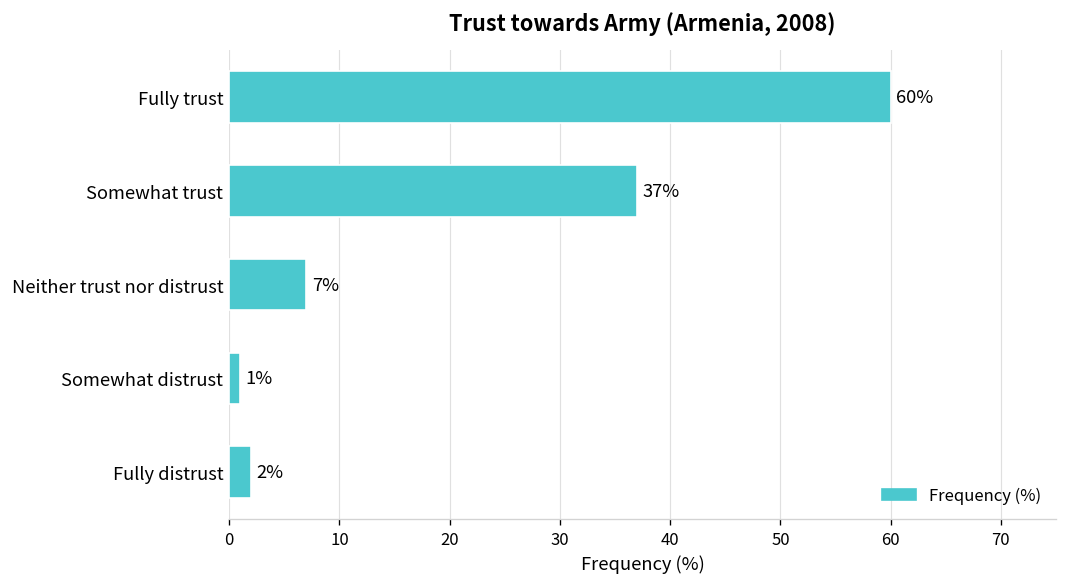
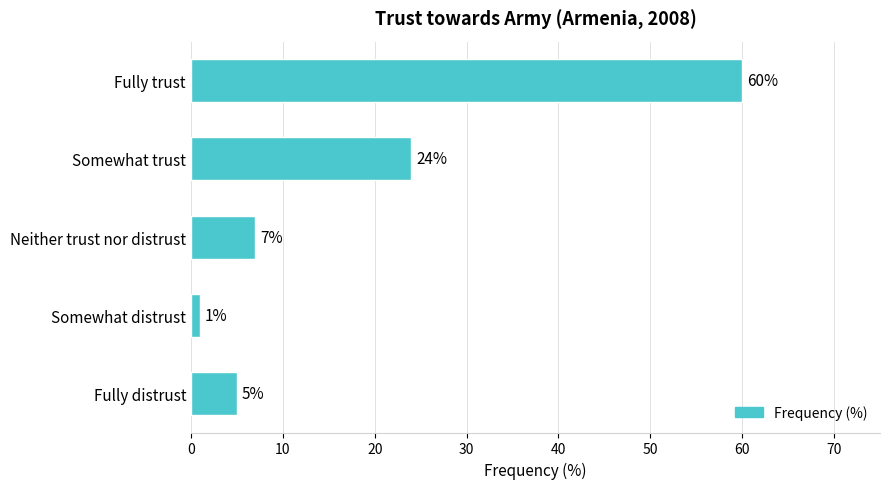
Somewhat trust: 37% -> 24%
Fully distrust: 2% -> 5%
